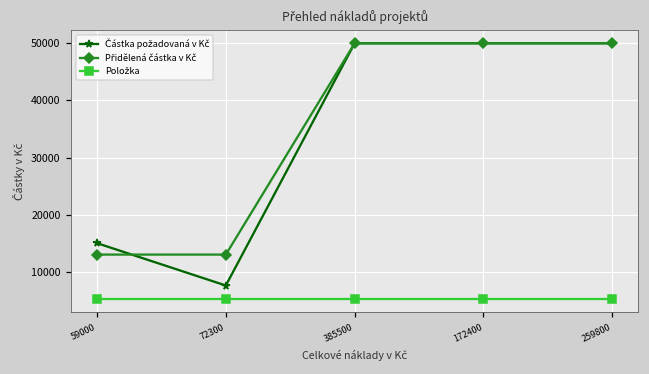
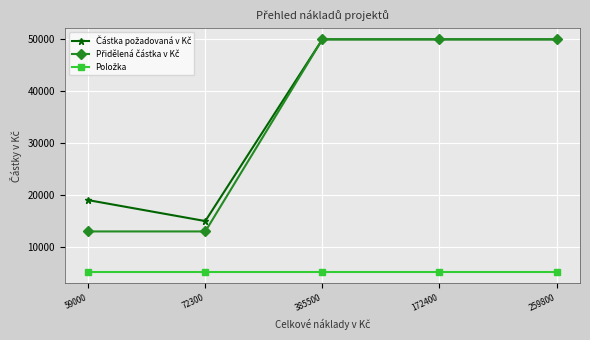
Částka požadovaná v Kč, 59000: 15000 -> 19000
Částka požadovaná v Kč, 72300: 8000 -> 15000
